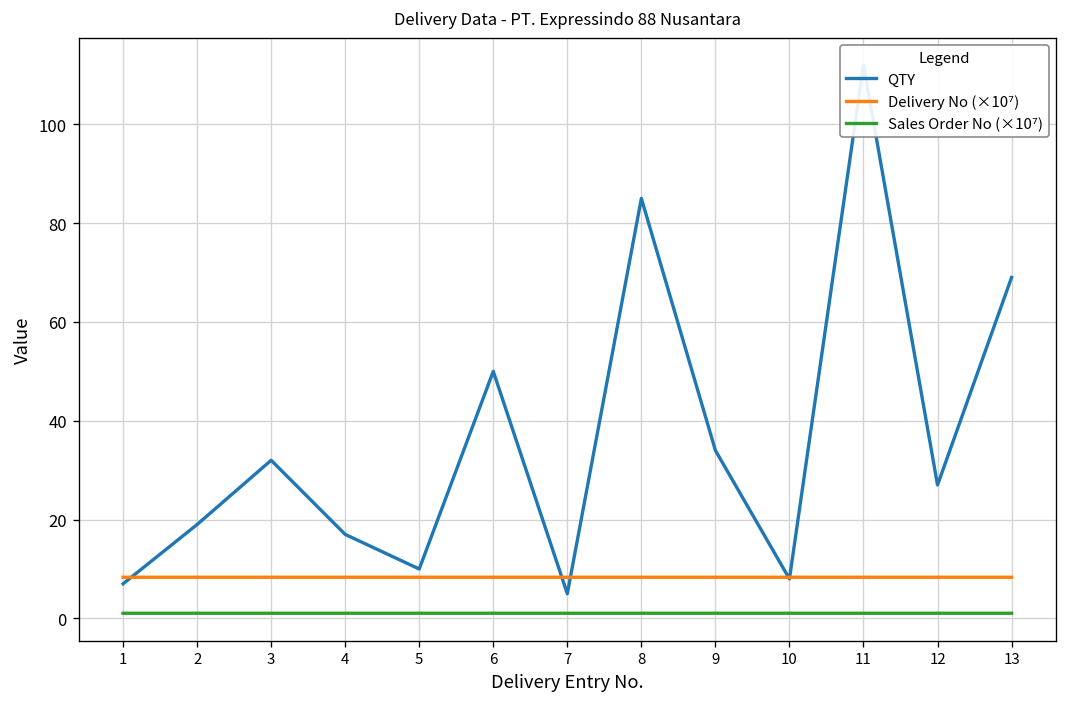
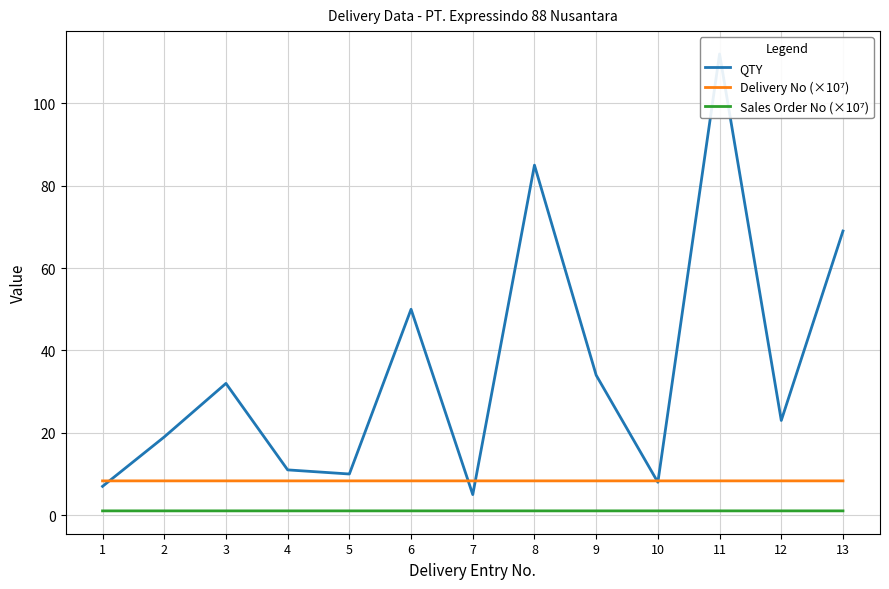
QTY, 4: 17 -> 11
QTY, 12: 27 -> 23
